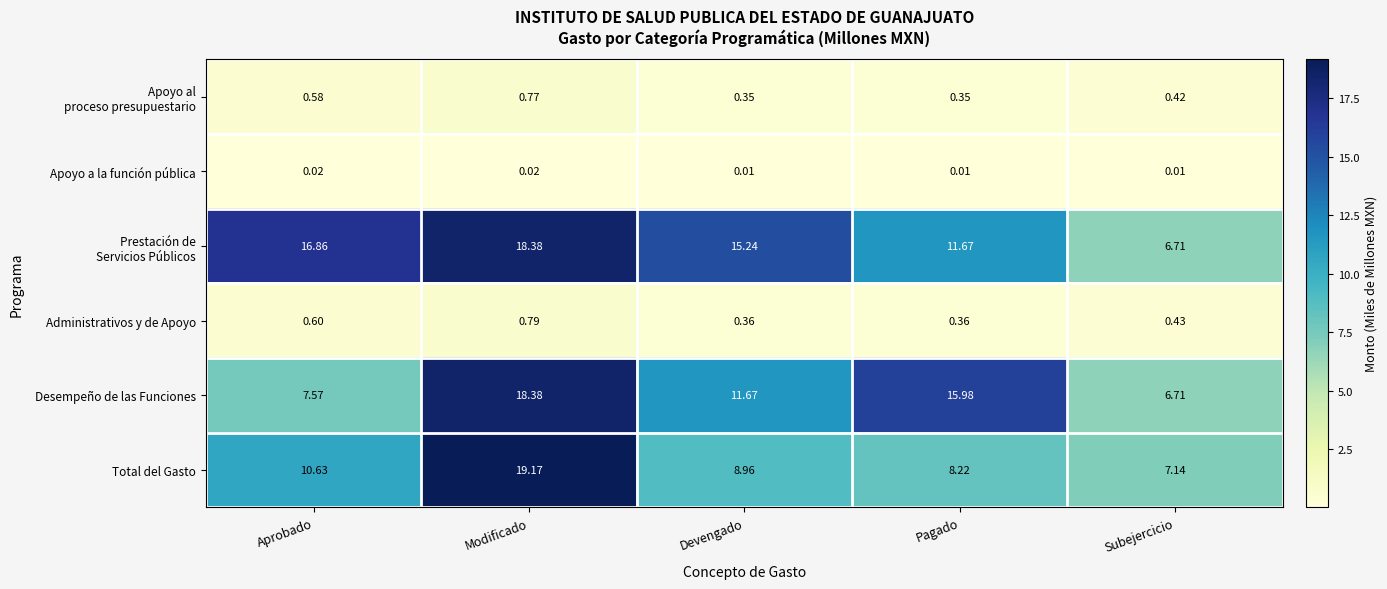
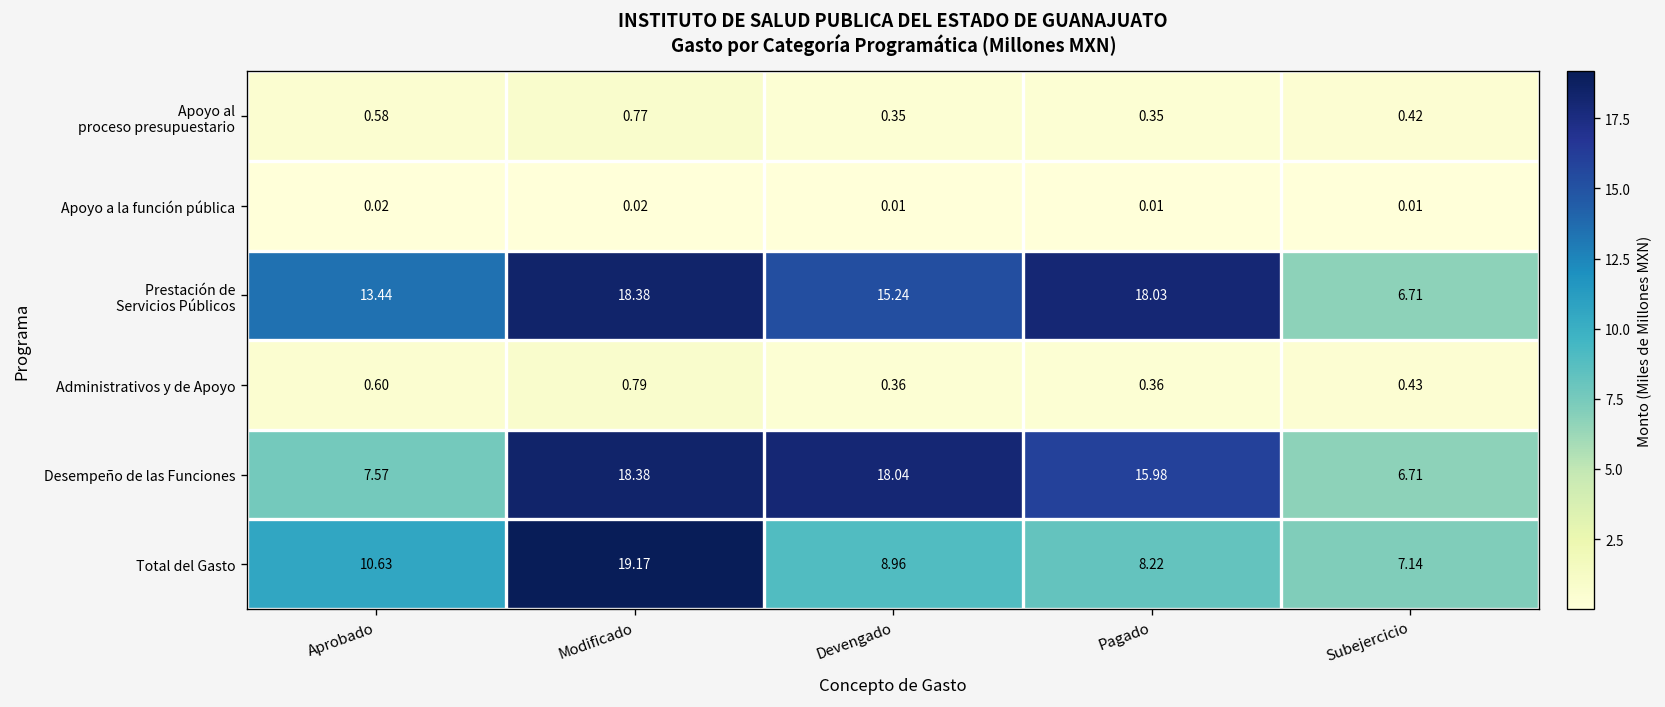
Prestación de Servicios Públicos, Aprobado: 16.86 -> 13.44
Prestación de Servicios Públicos, Pagado: 11.67 -> 18.03
Desempeño de las Funciones, Devengado: 11.67 -> 18.04
